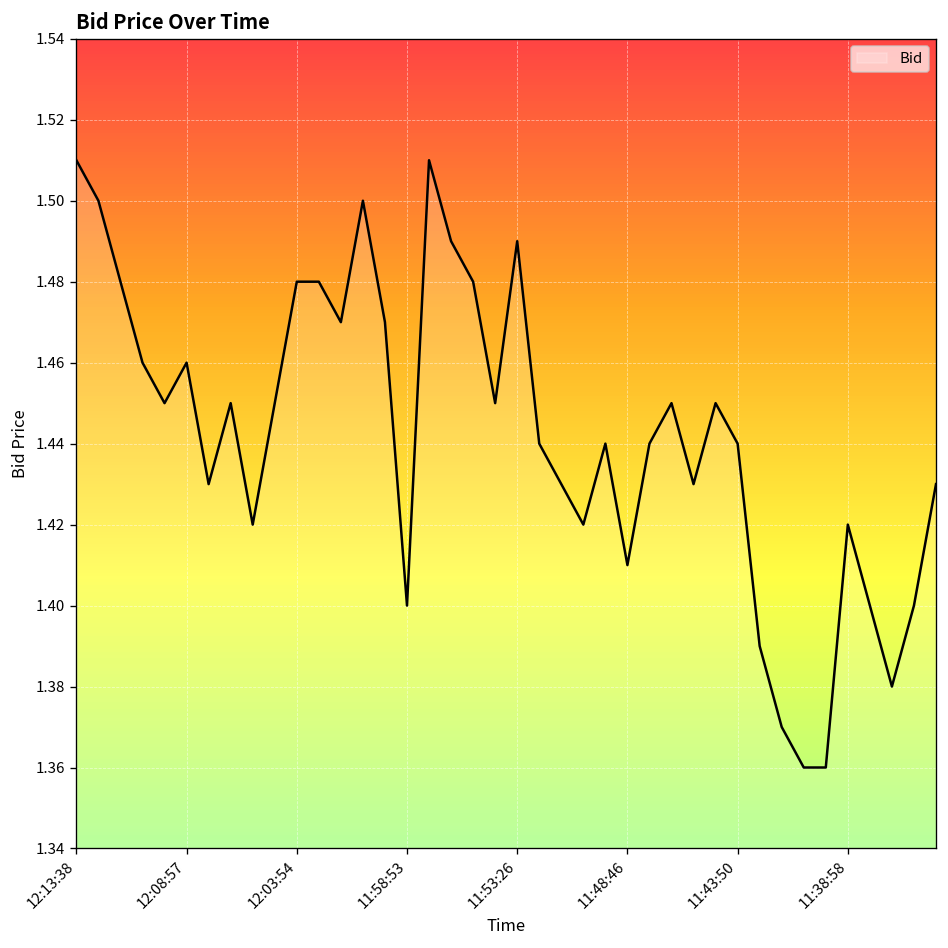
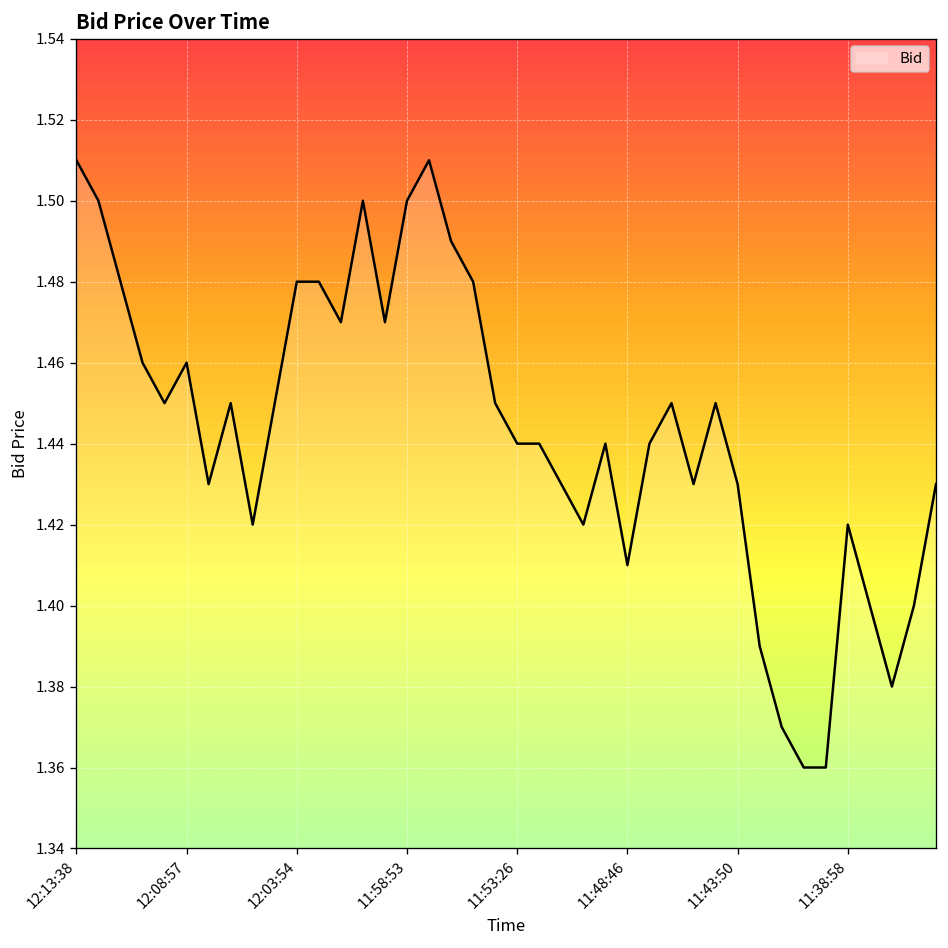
11:58:53: 1.4 -> 1.5
11:53:26: 1.49 -> 1.44
11:43:50: 1.44 -> 1.43
